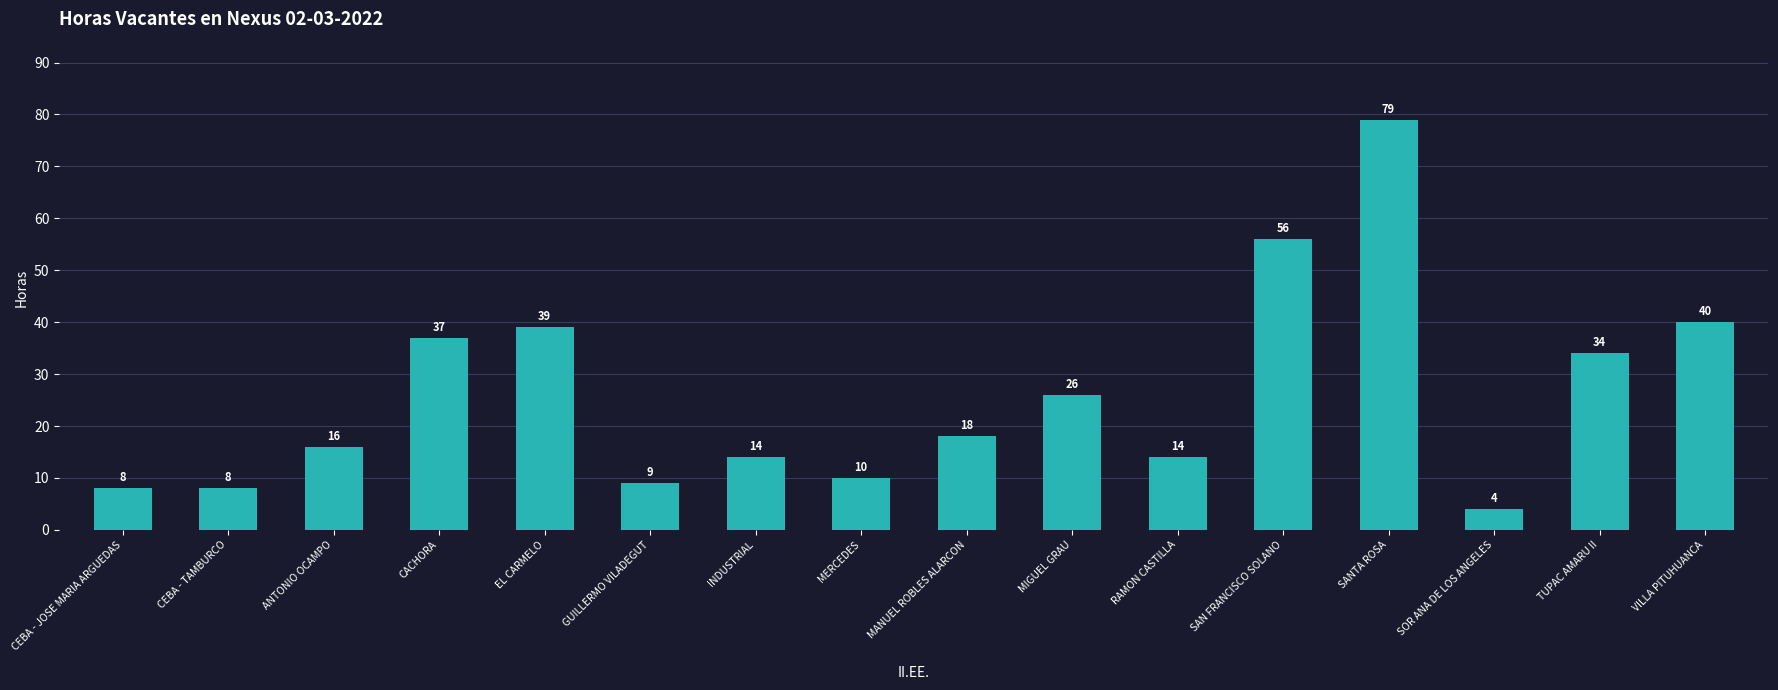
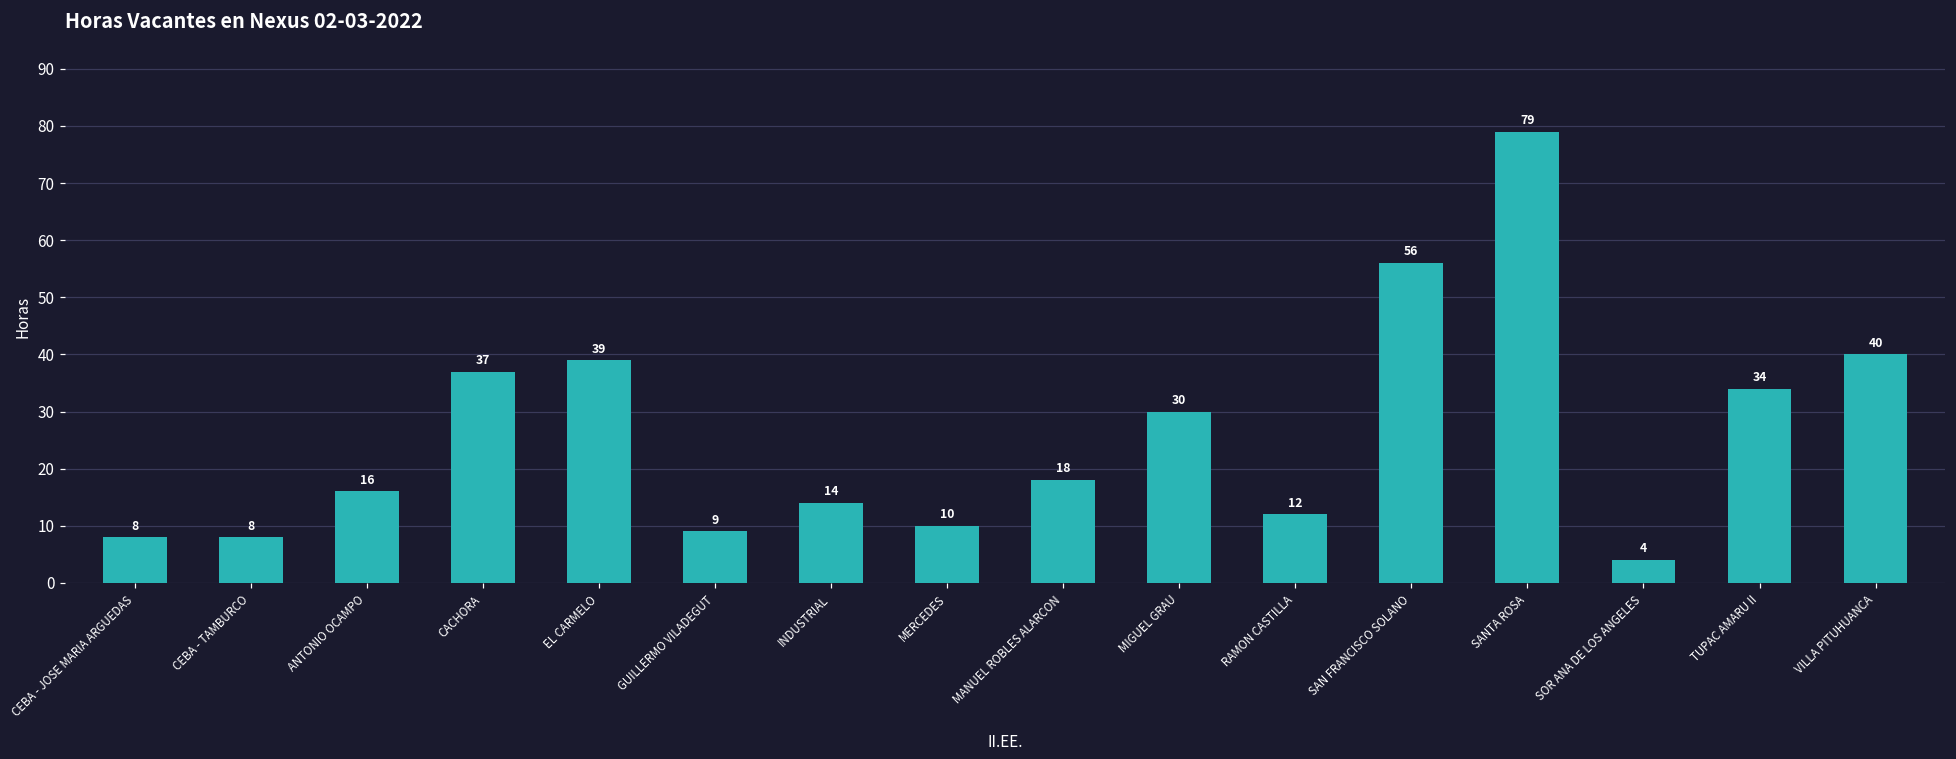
MIGUEL GRAU: 26 -> 30
RAMON CASTILLA: 14 -> 12
